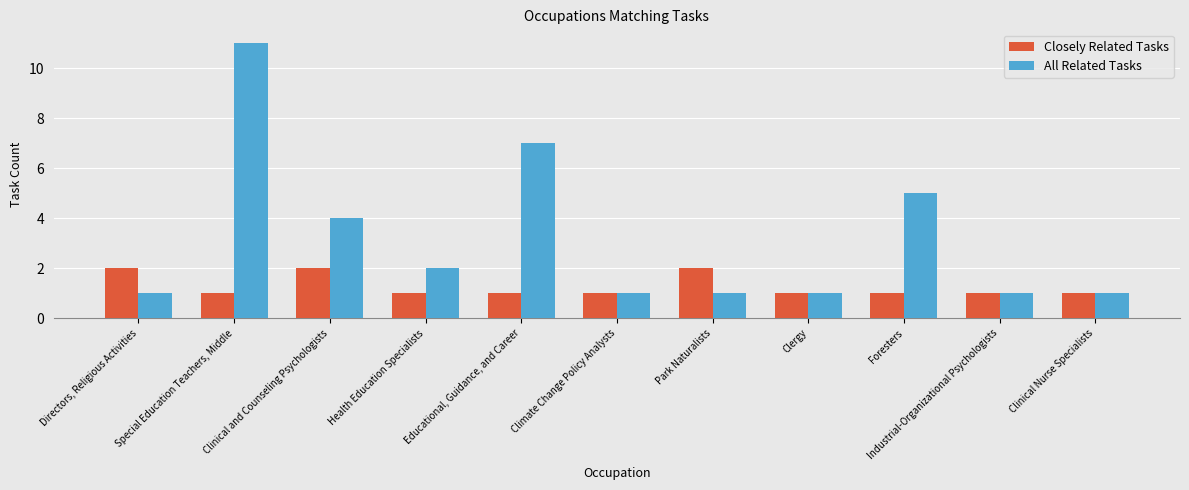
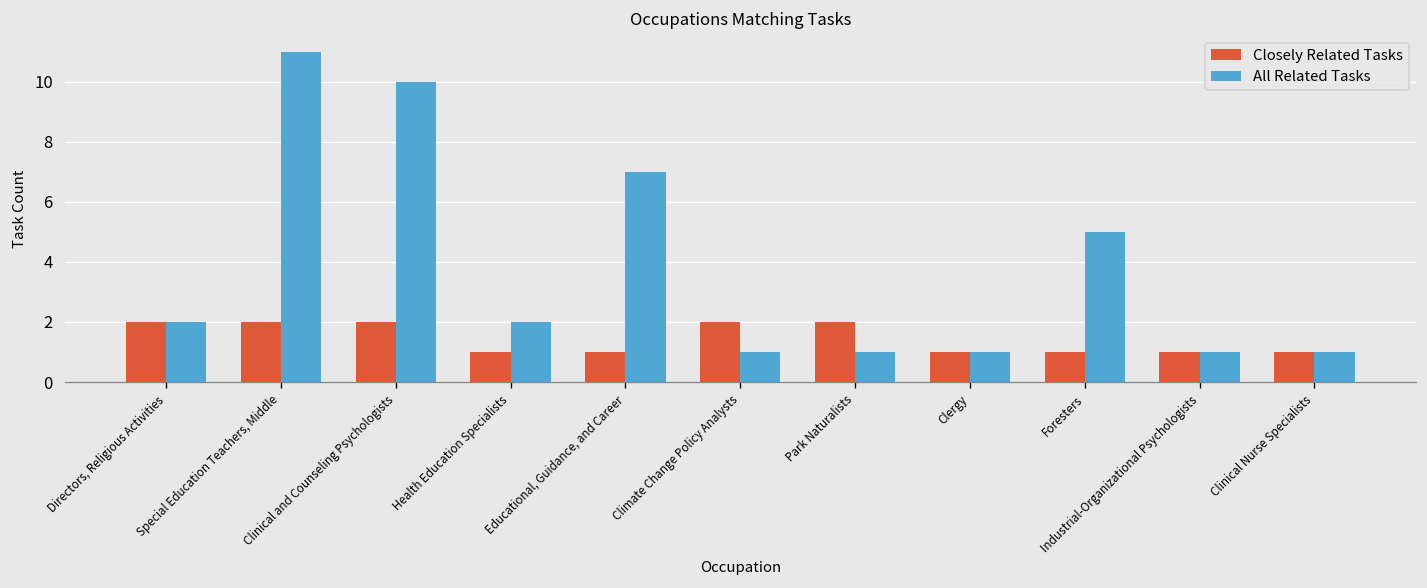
All Related Tasks, Directors, Religious Activities: 1 -> 2
Closely Related Tasks, Special Education Teachers, Middle: 1 -> 2
All Related Tasks, Clinical and Counseling Psychologists: 4 -> 10
Closely Related Tasks, Climate Change Policy Analysts: 1 -> 2
